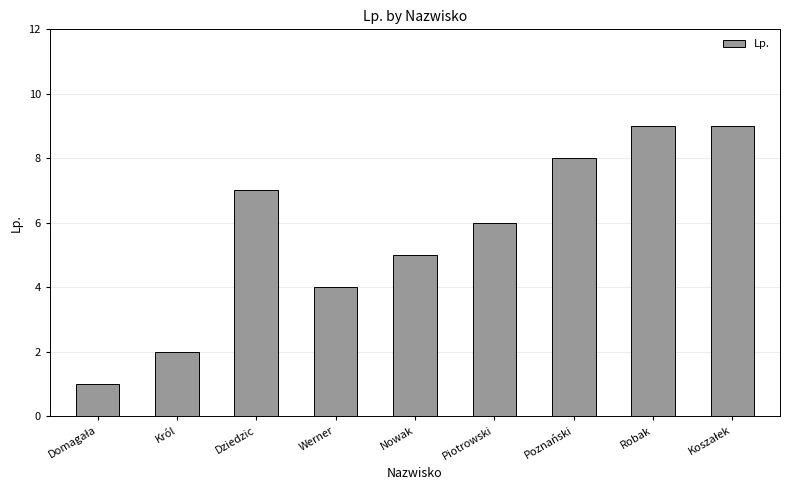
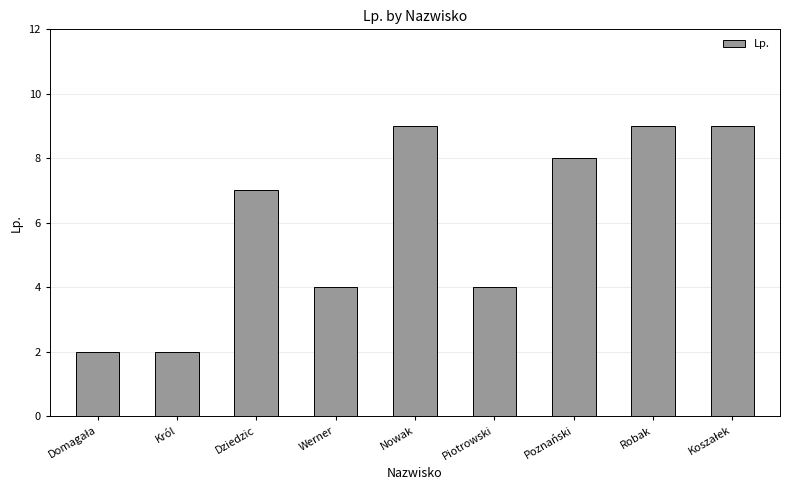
Domagała: 1 -> 2
Nowak: 5 -> 9
Piotrowski: 6 -> 4
